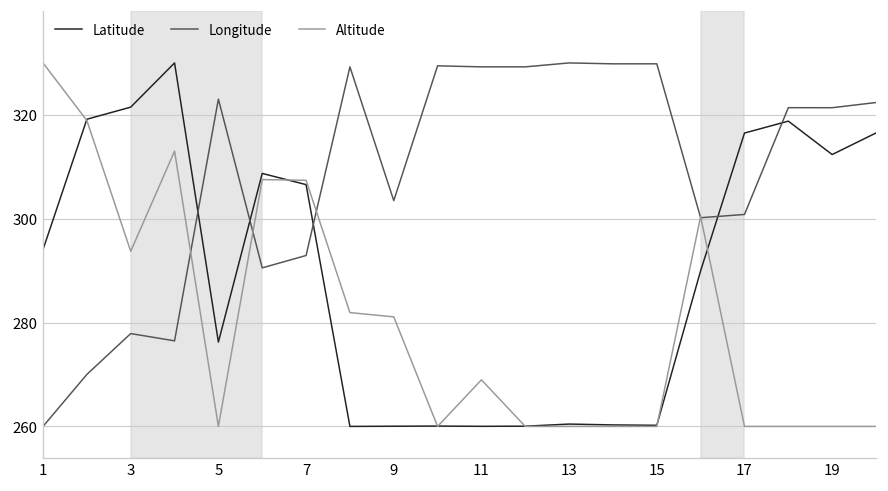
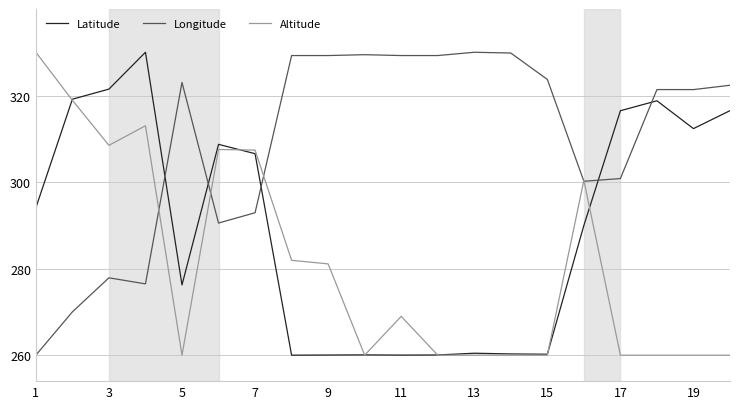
Altitude, 3: 294 -> 308
Longitude, 9: 303 -> 329
Longitude, 15: 330 -> 324
